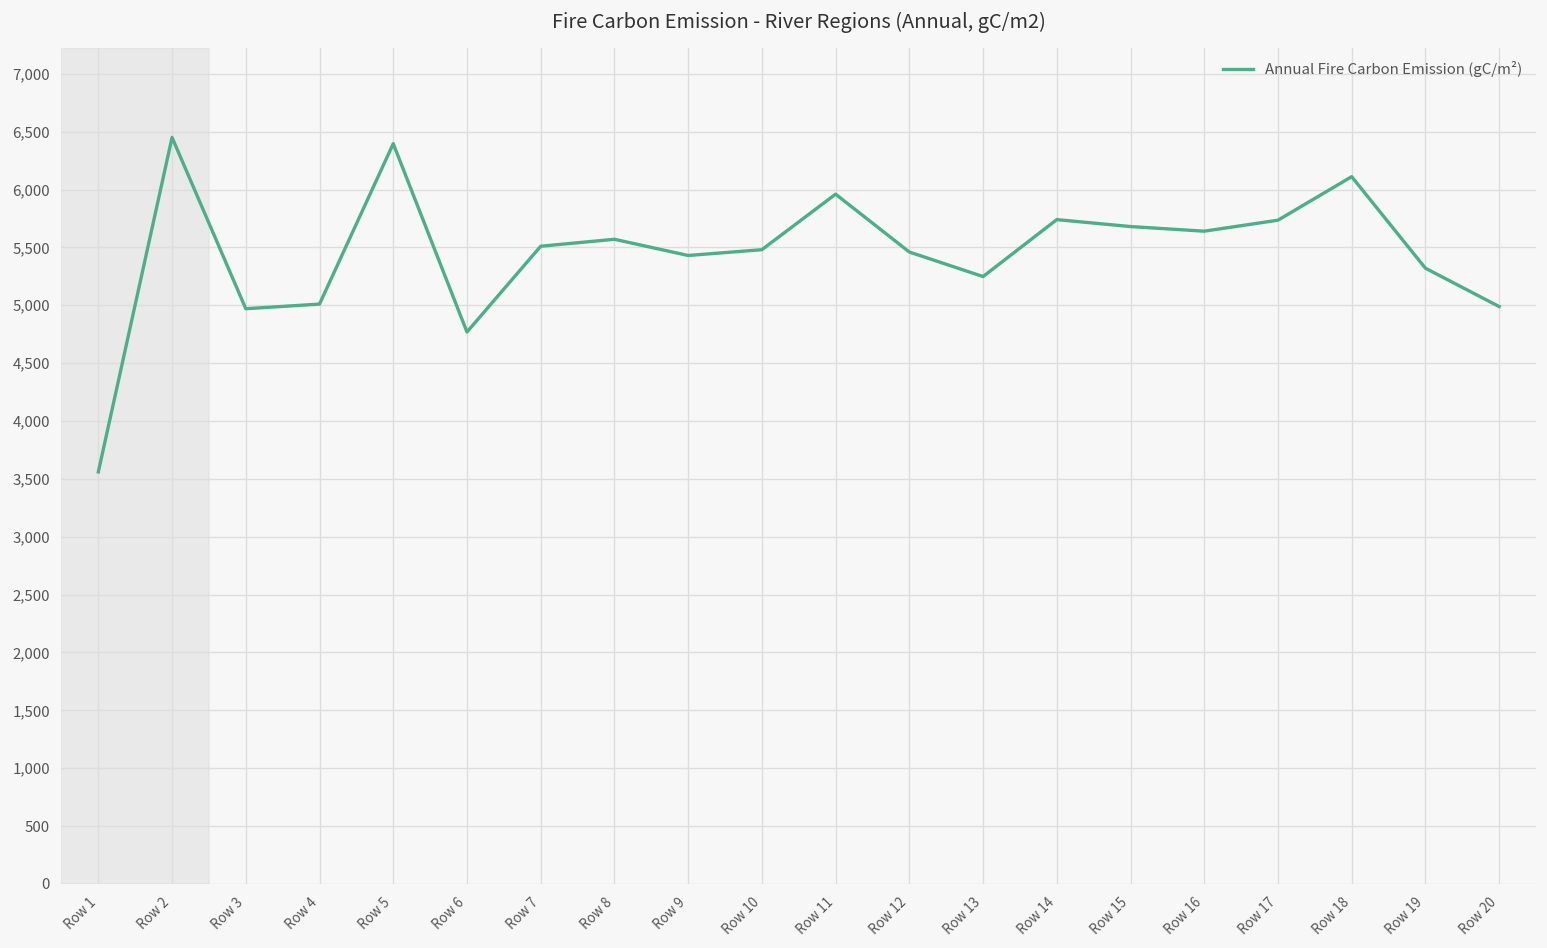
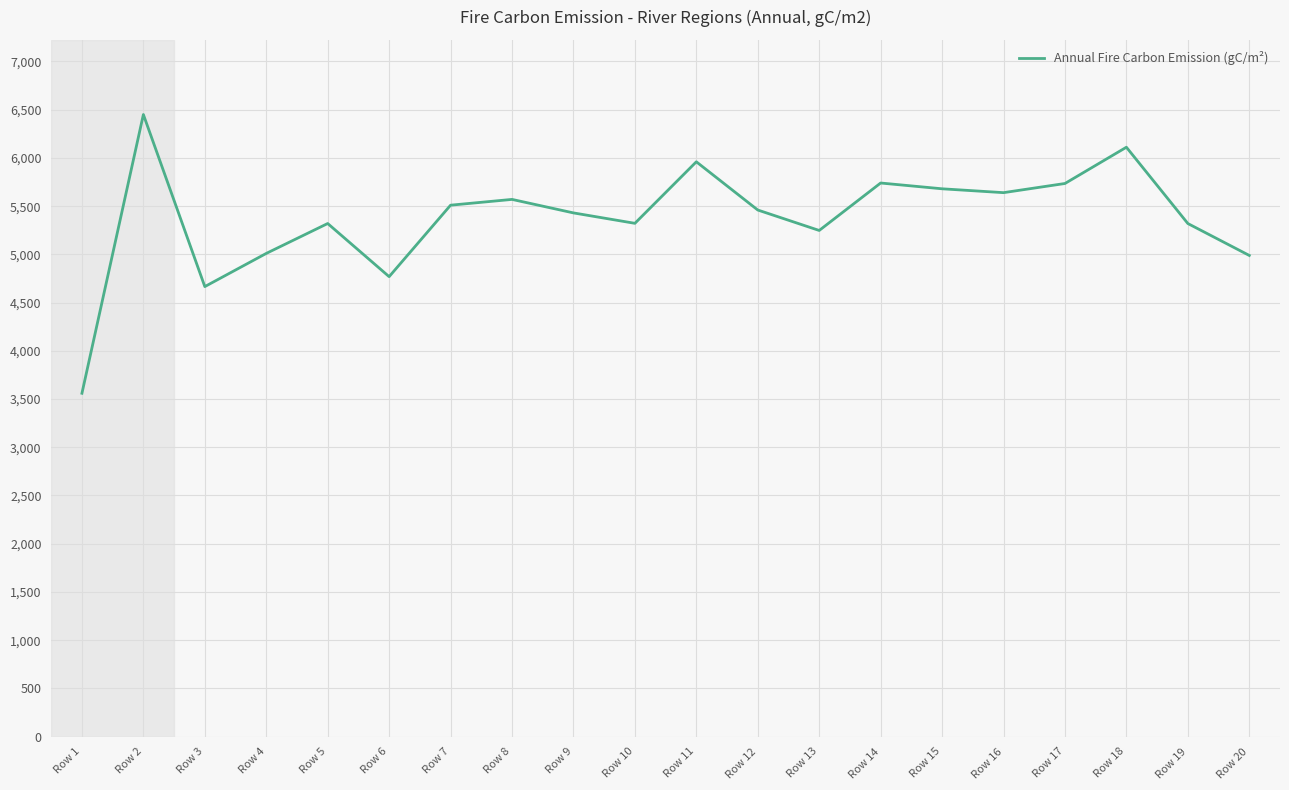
Row 3: 5,000 -> 4,700
Row 5: 6,400 -> 5,300
Row 10: 5,500 -> 5,300
